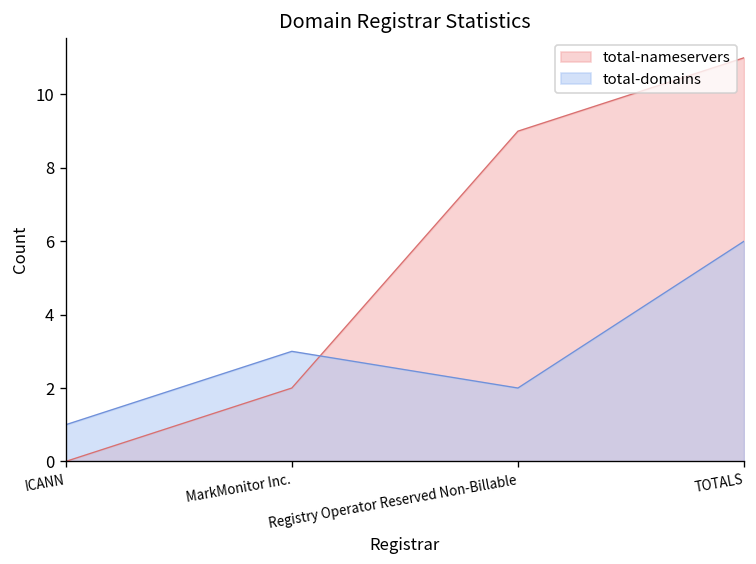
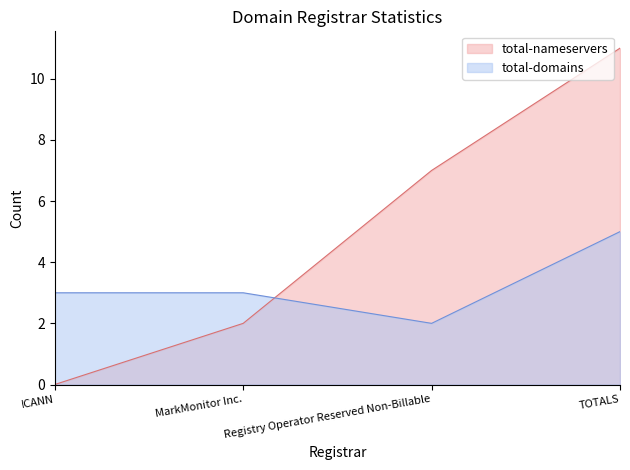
total-domains, ICANN: 1 -> 3
total-nameservers, Registry Operator Reserved Non-Billable: 9 -> 7
total-domains, TOTALS: 6 -> 5
